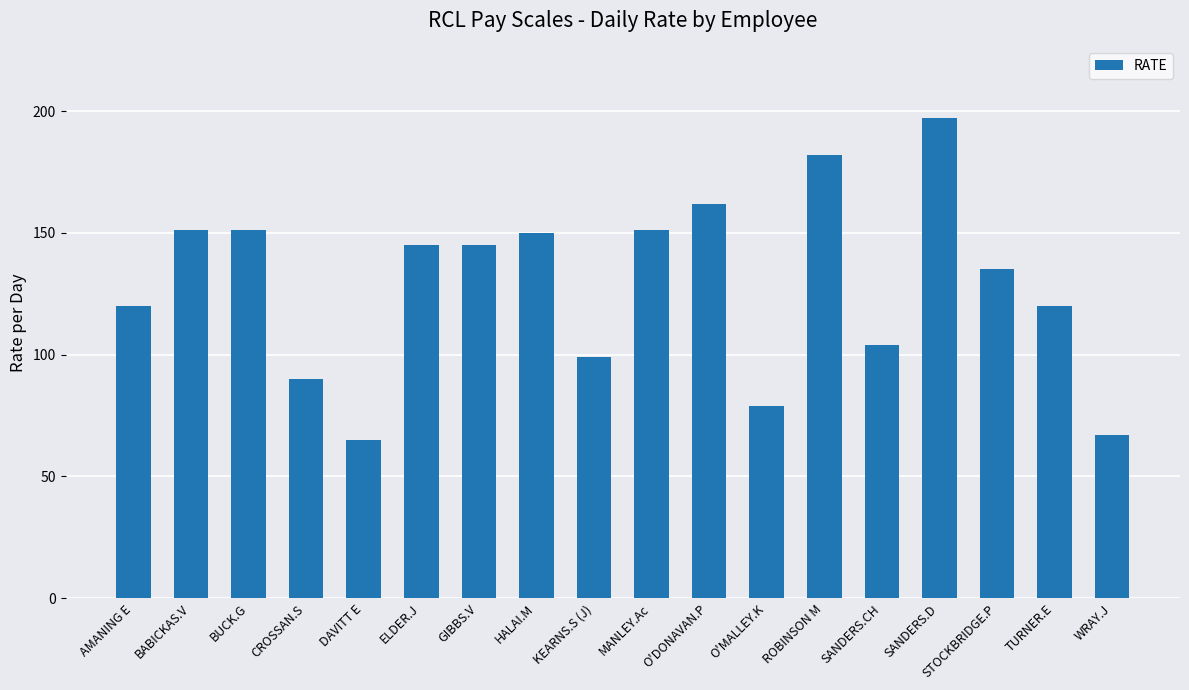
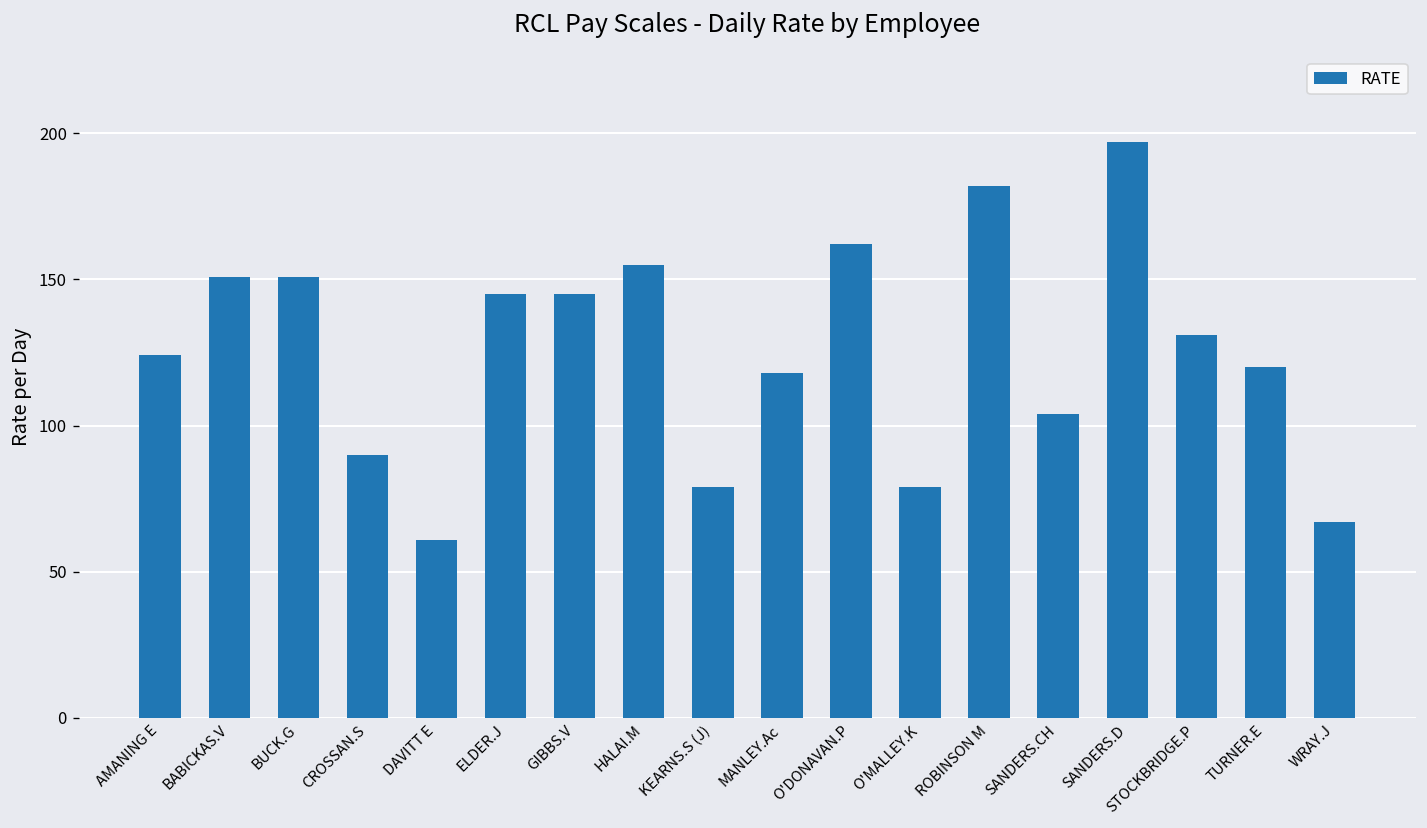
AMANING E: 120 -> 124
DAVITT E: 65 -> 61
HALAI.M: 150 -> 155
KEARNS.S (J): 99 -> 79
MANLEY.Ac: 151 -> 118
STOCKBRIDGE.P: 135 -> 131
